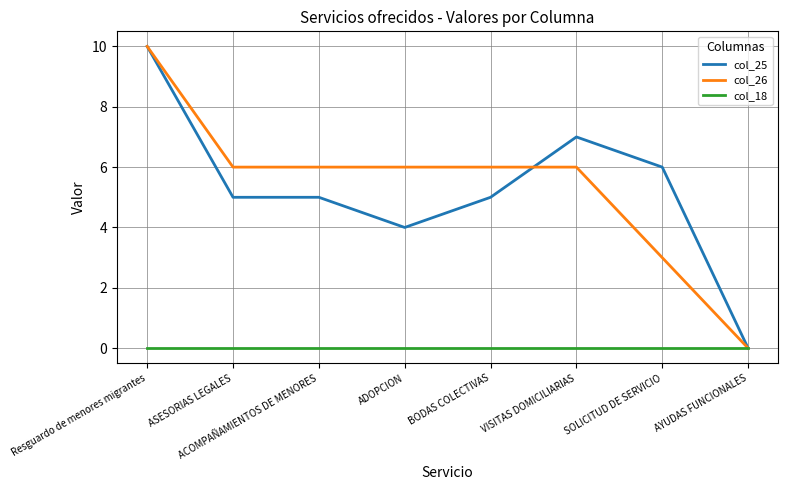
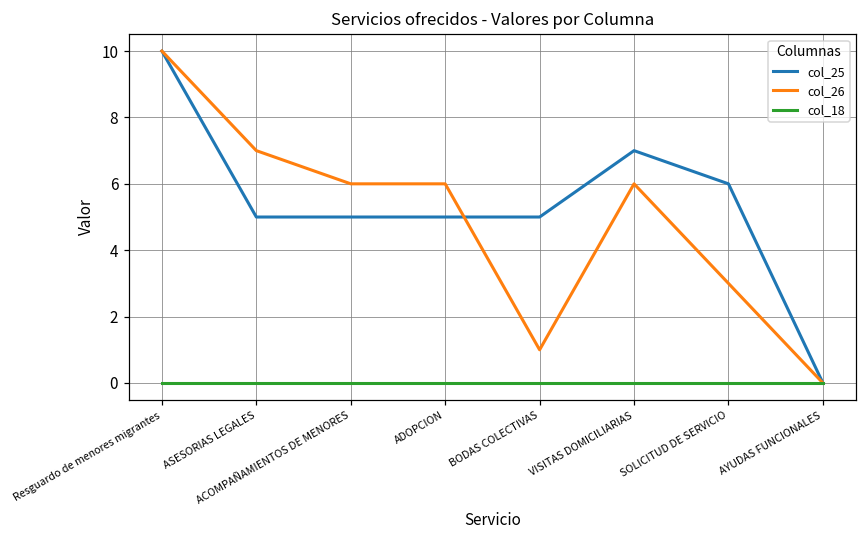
col_26, ASESORIAS LEGALES: 6 -> 7
col_25, ADOPCION: 4 -> 5
col_26, BODAS COLECTIVAS: 6 -> 1
